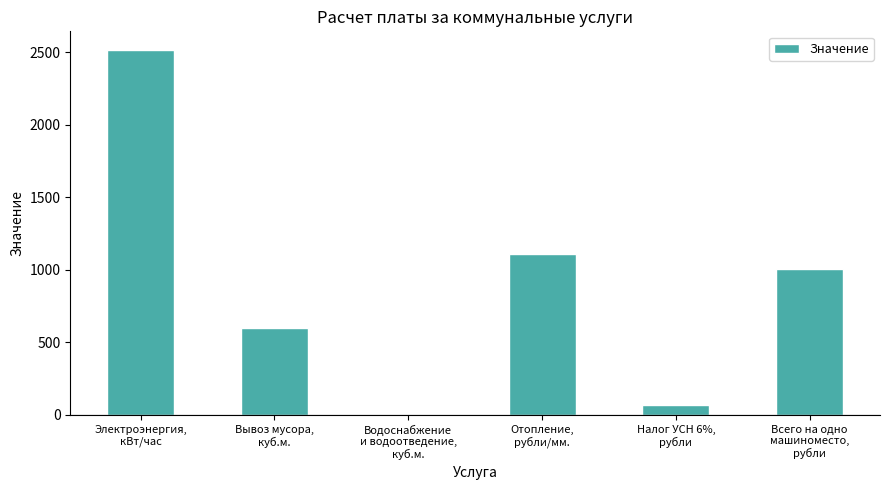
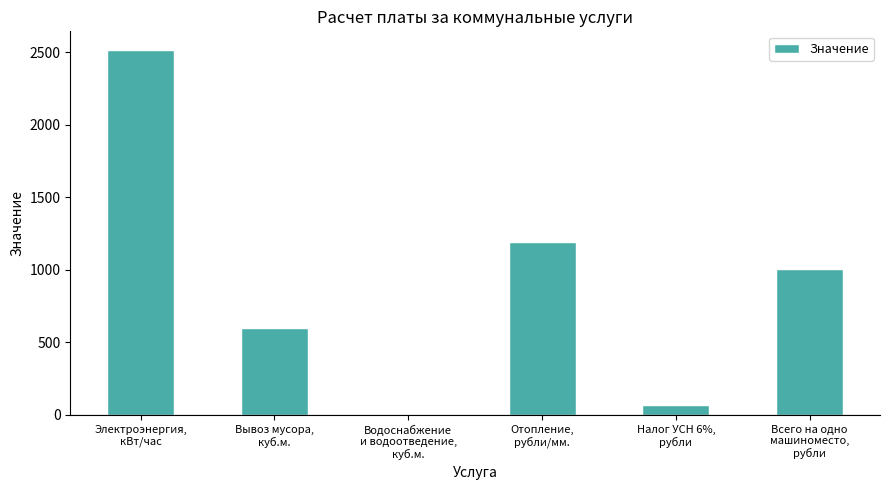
Отопление, рубли/мм.: 1110 -> 1190
